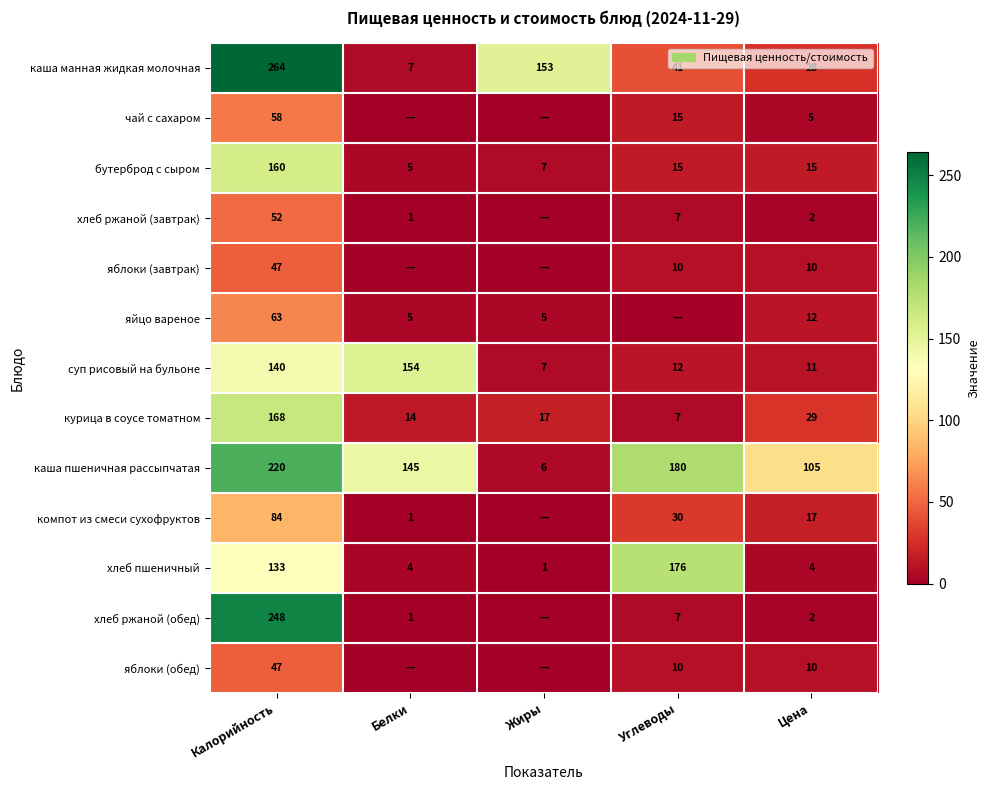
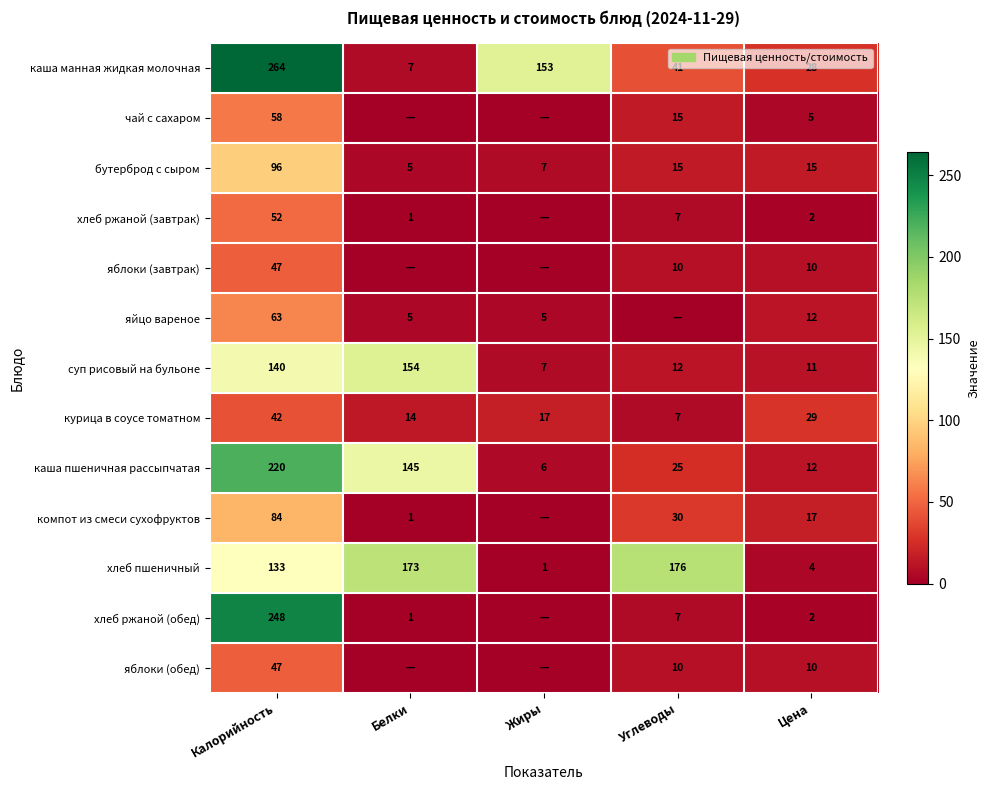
бутерброд с сыром, Калорийность: 160 -> 96
курица в соусе томатном, Калорийность: 168 -> 42
каша пшеничная рассыпчатая, Углеводы: 180 -> 25
каша пшеничная рассыпчатая, Цена: 105 -> 12
хлеб пшеничный, Белки: 4 -> 173
